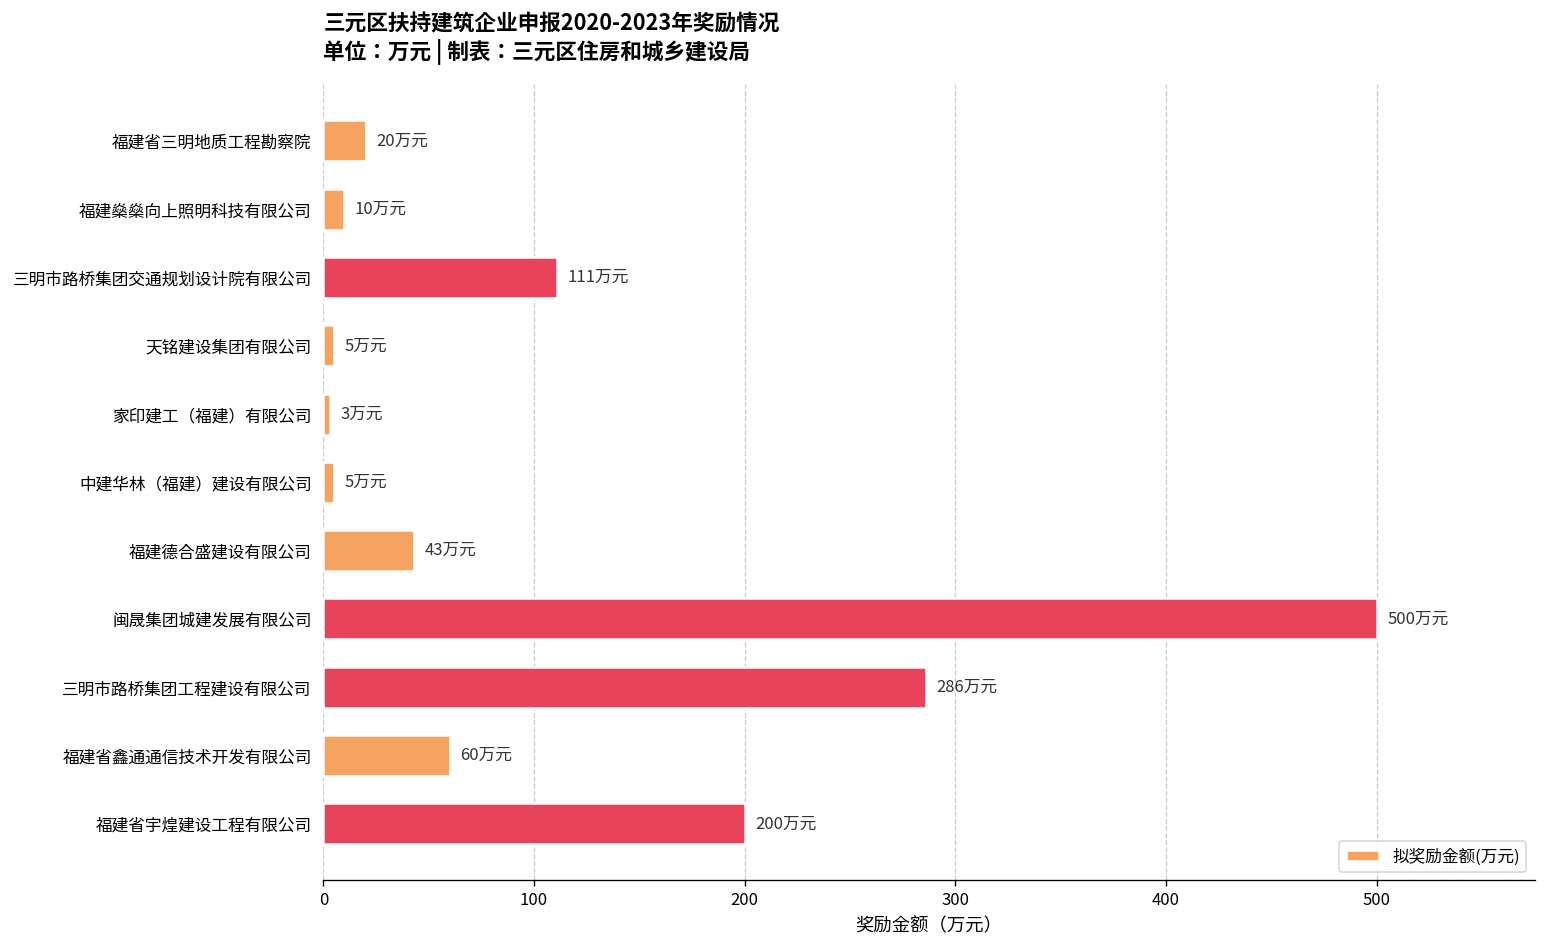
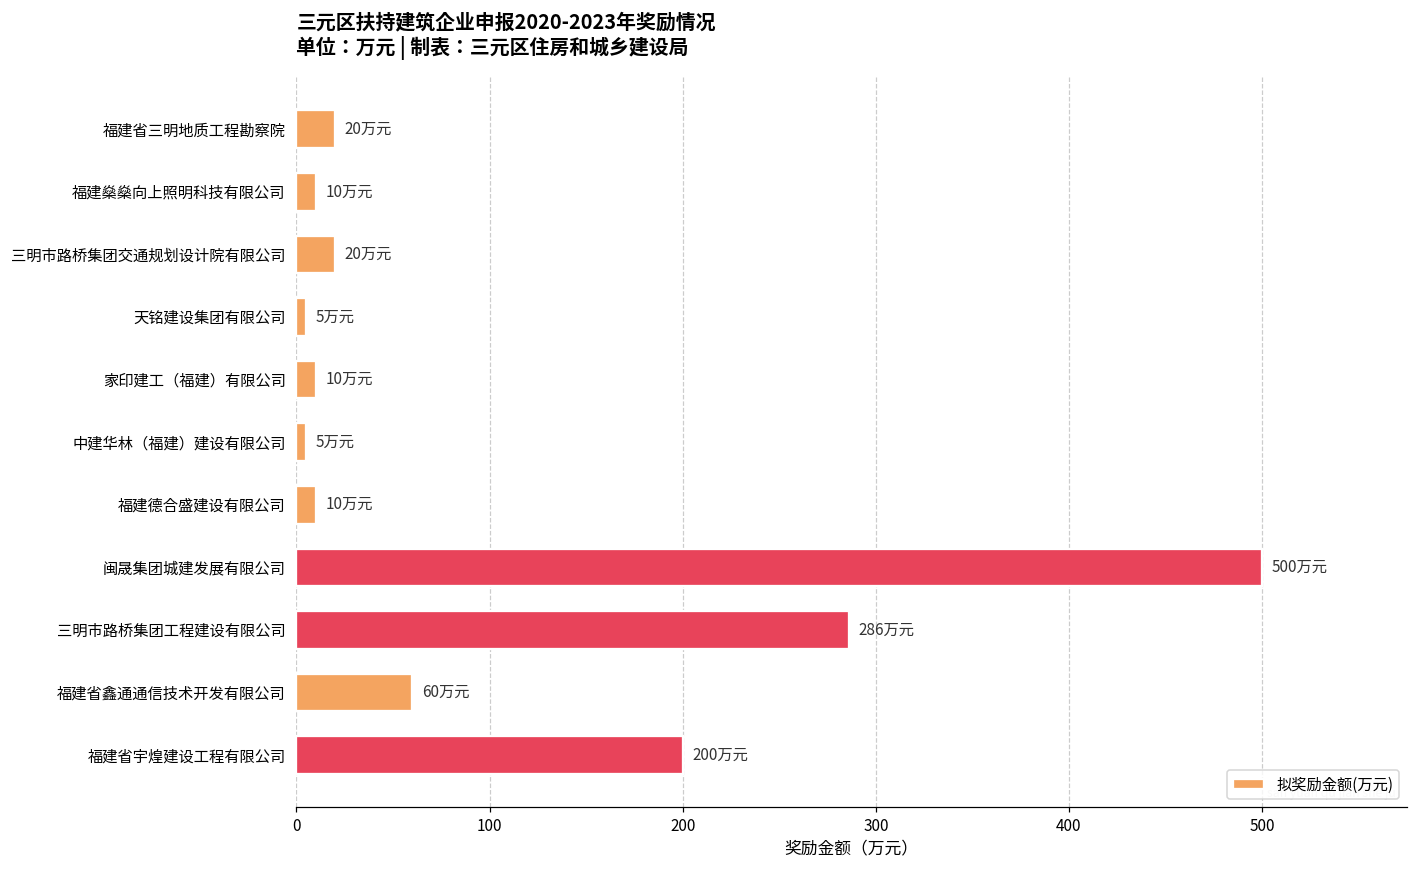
三明市路桥集团交通规划设计院有限公司: 111 -> 20
家印建工（福建）有限公司: 3 -> 10
福建德合盛建设有限公司: 43 -> 10
